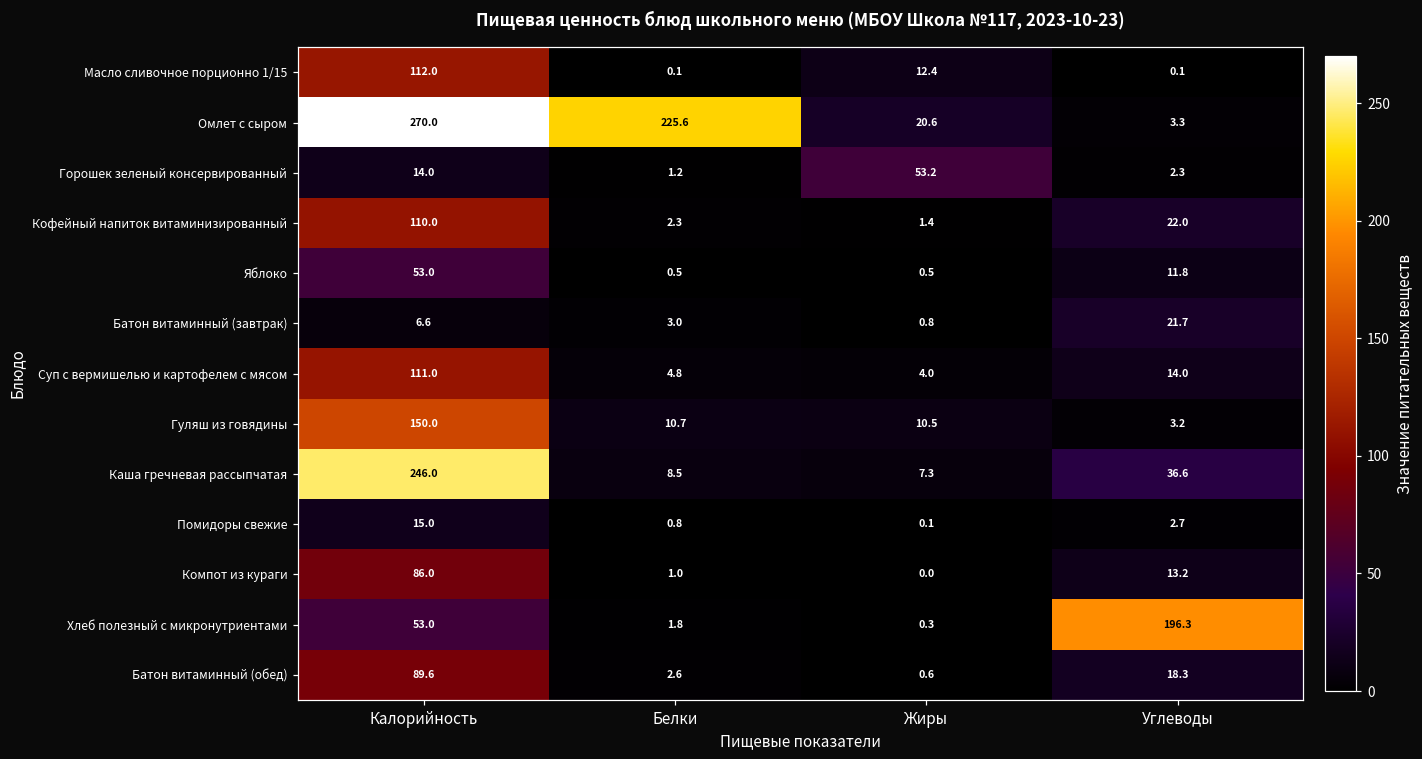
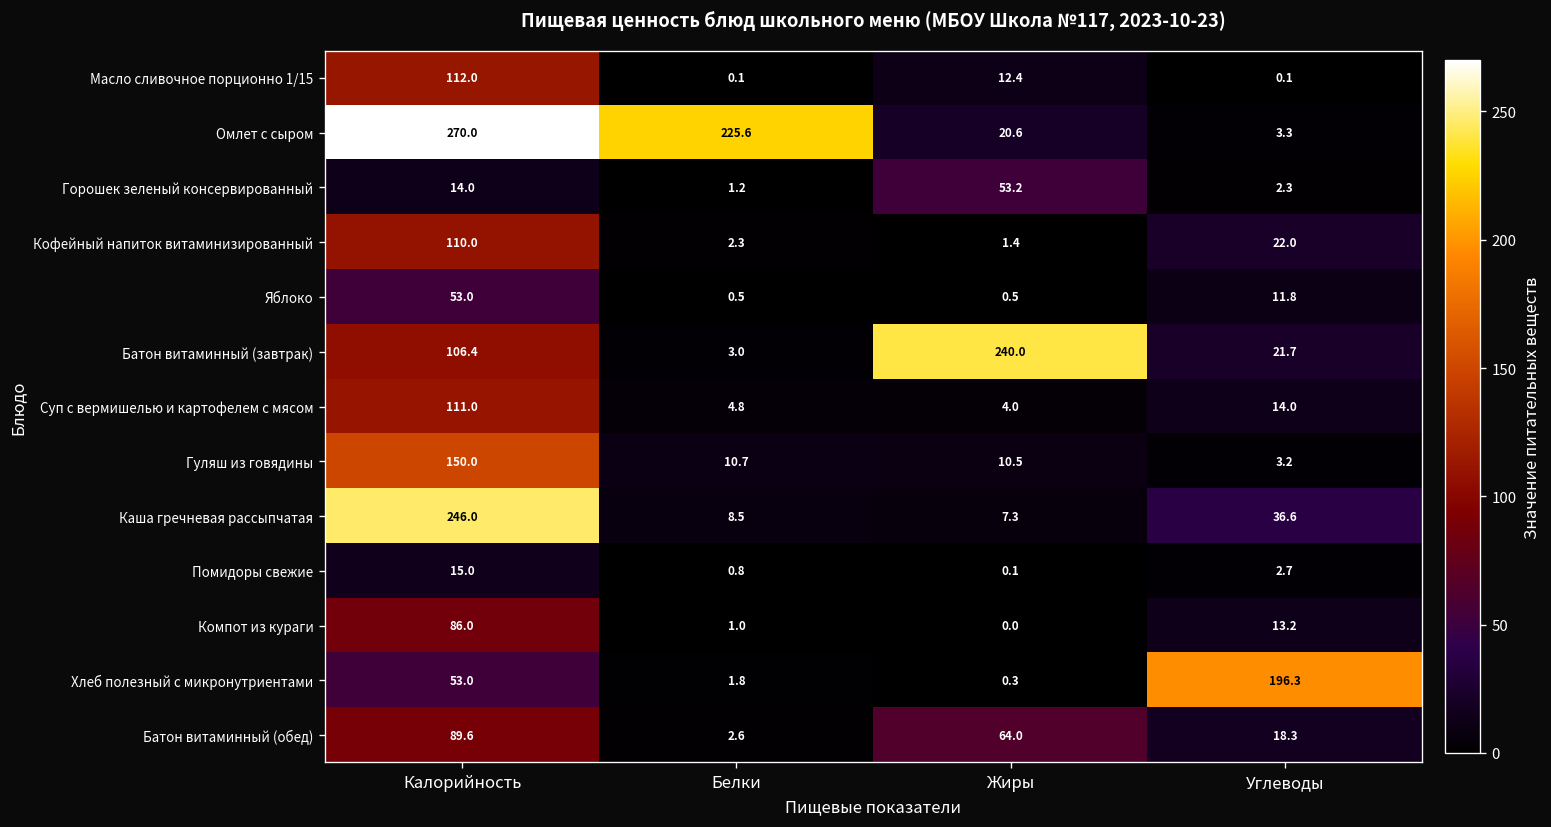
Батон витаминный (завтрак), Калорийность: 6.6 -> 106.4
Батон витаминный (завтрак), Жиры: 0.8 -> 240.0
Батон витаминный (обед), Жиры: 0.6 -> 64.0
